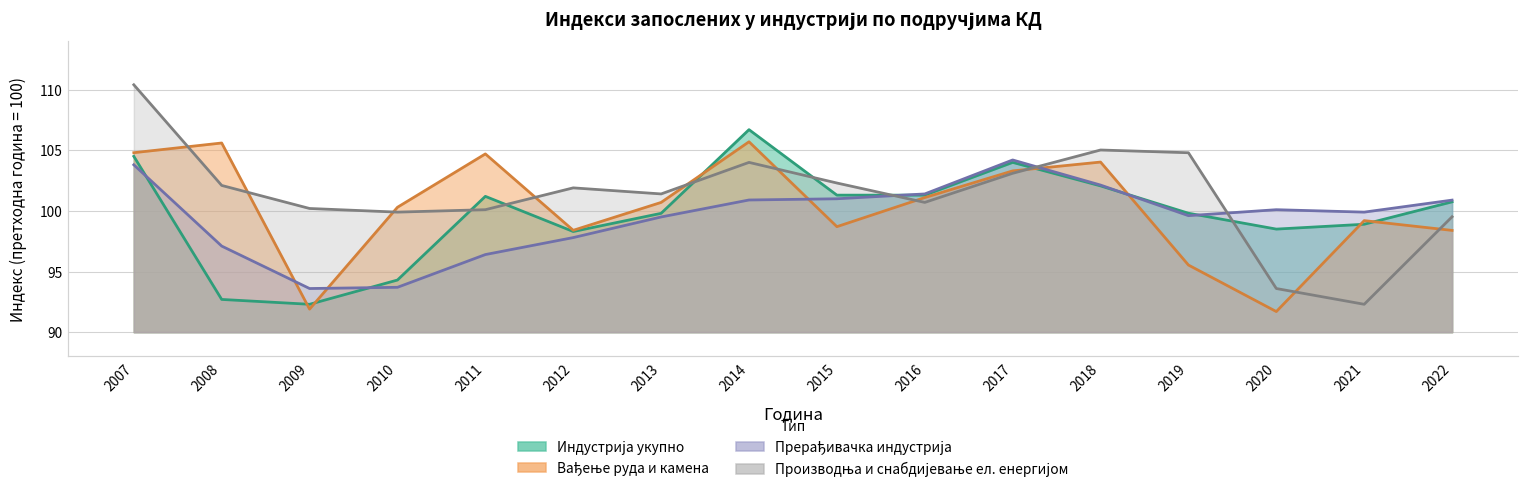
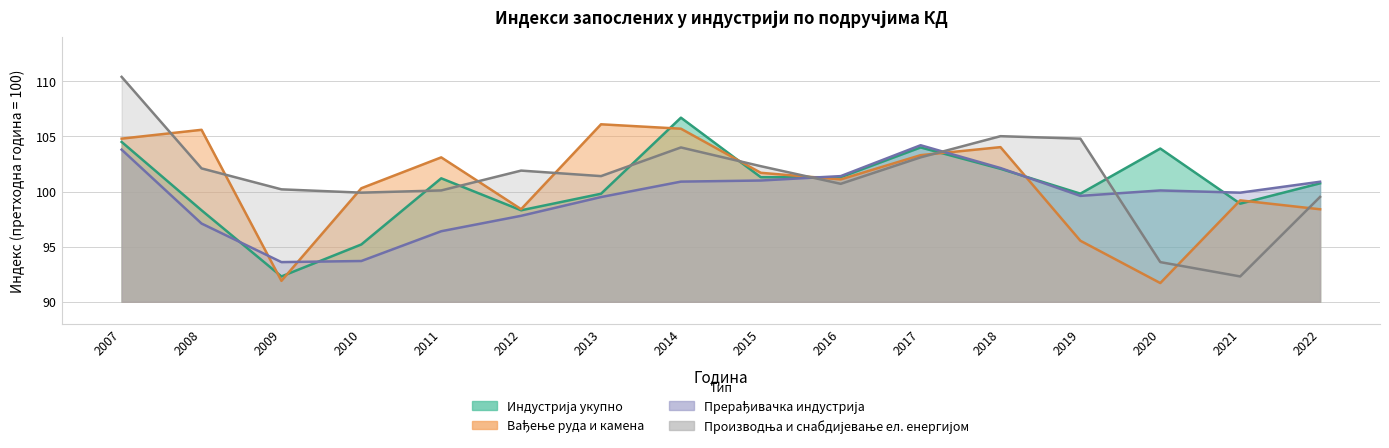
Индустрија укупно, 2008: 92.7 -> 98.3
Индустрија укупно, 2010: 94.3 -> 95.2
Вађење руда и камена, 2011: 104.7 -> 103.1
Вађење руда и камена, 2013: 100.7 -> 106.1
Вађење руда и камена, 2015: 98.7 -> 101.7
Индустрија укупно, 2020: 98.5 -> 103.9
